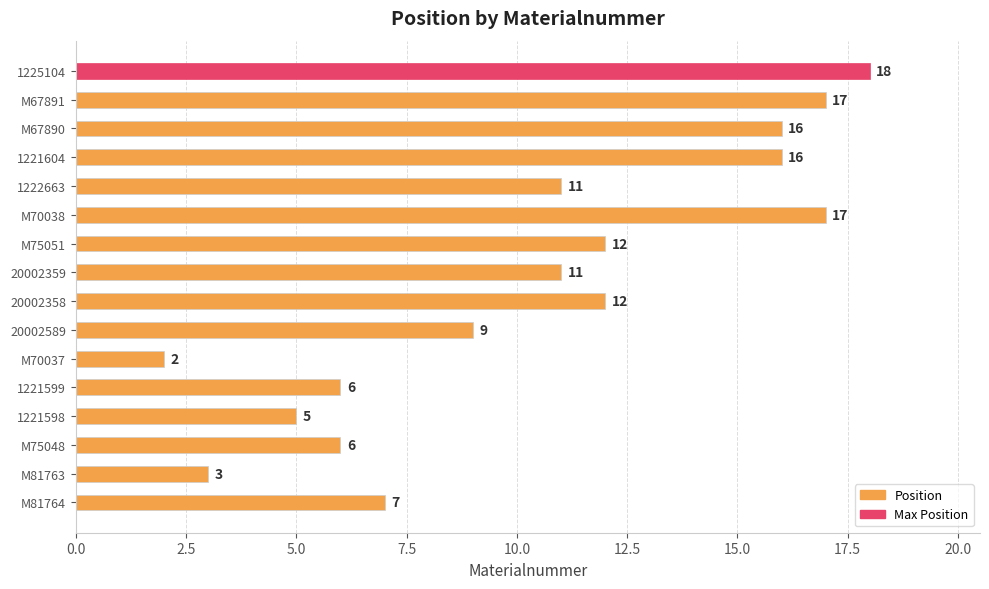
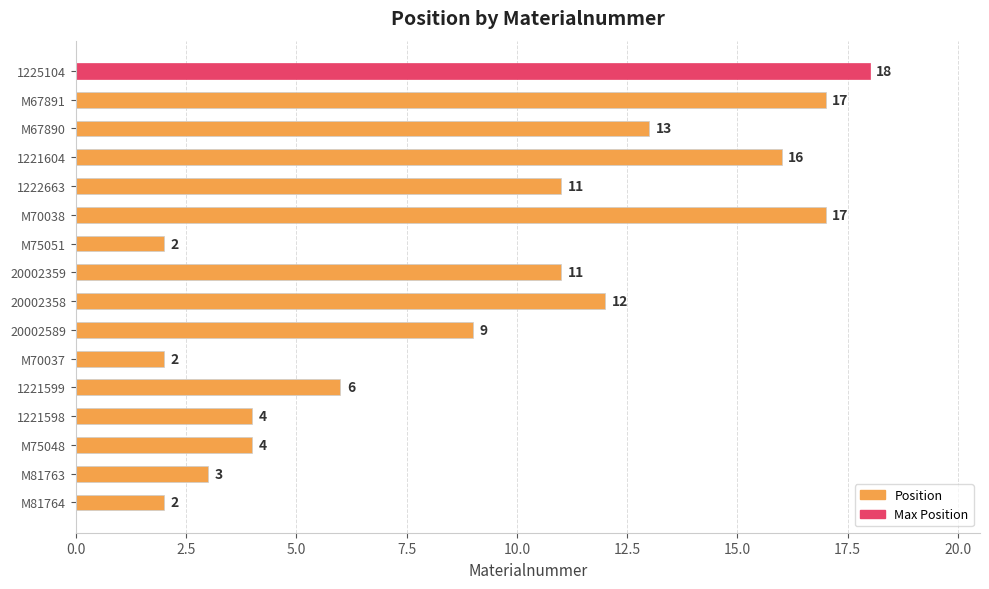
M67890: 16 -> 13
M75051: 12 -> 2
1221598: 5 -> 4
M75048: 6 -> 4
M81764: 7 -> 2
